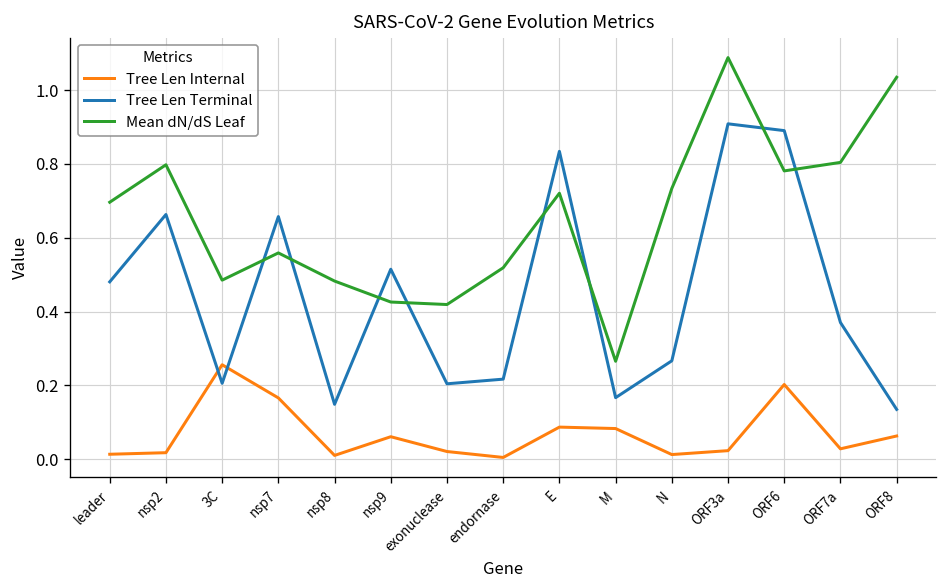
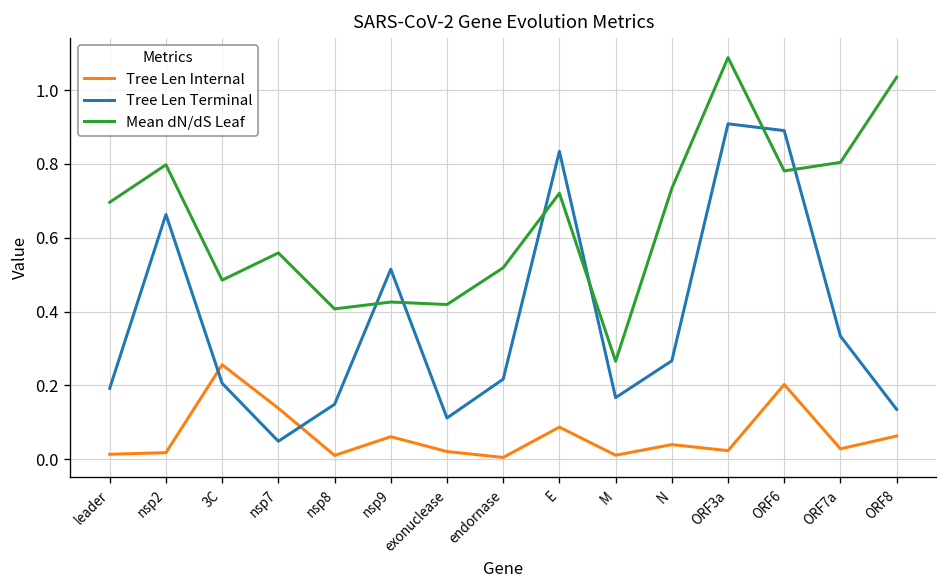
Tree Len Terminal, leader: 0.48 -> 0.19
Tree Len Internal, nsp7: 0.17 -> 0.14
Tree Len Terminal, nsp7: 0.66 -> 0.05
Mean dN/dS Leaf, nsp8: 0.48 -> 0.41
Tree Len Terminal, exonuclease: 0.20 -> 0.11
Tree Len Internal, M: 0.08 -> 0.01
Tree Len Internal, N: 0.01 -> 0.04
Tree Len Terminal, ORF7a: 0.37 -> 0.33
